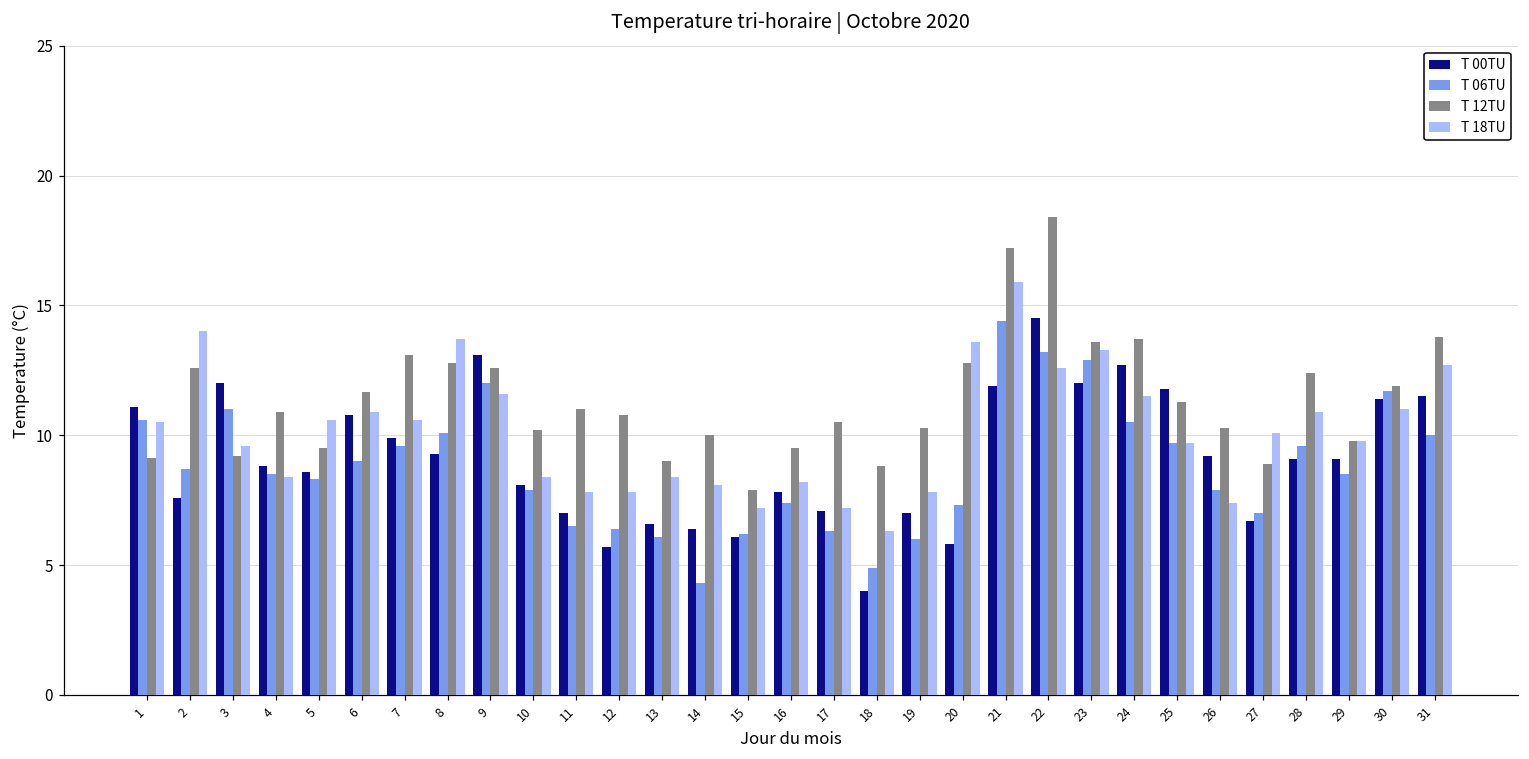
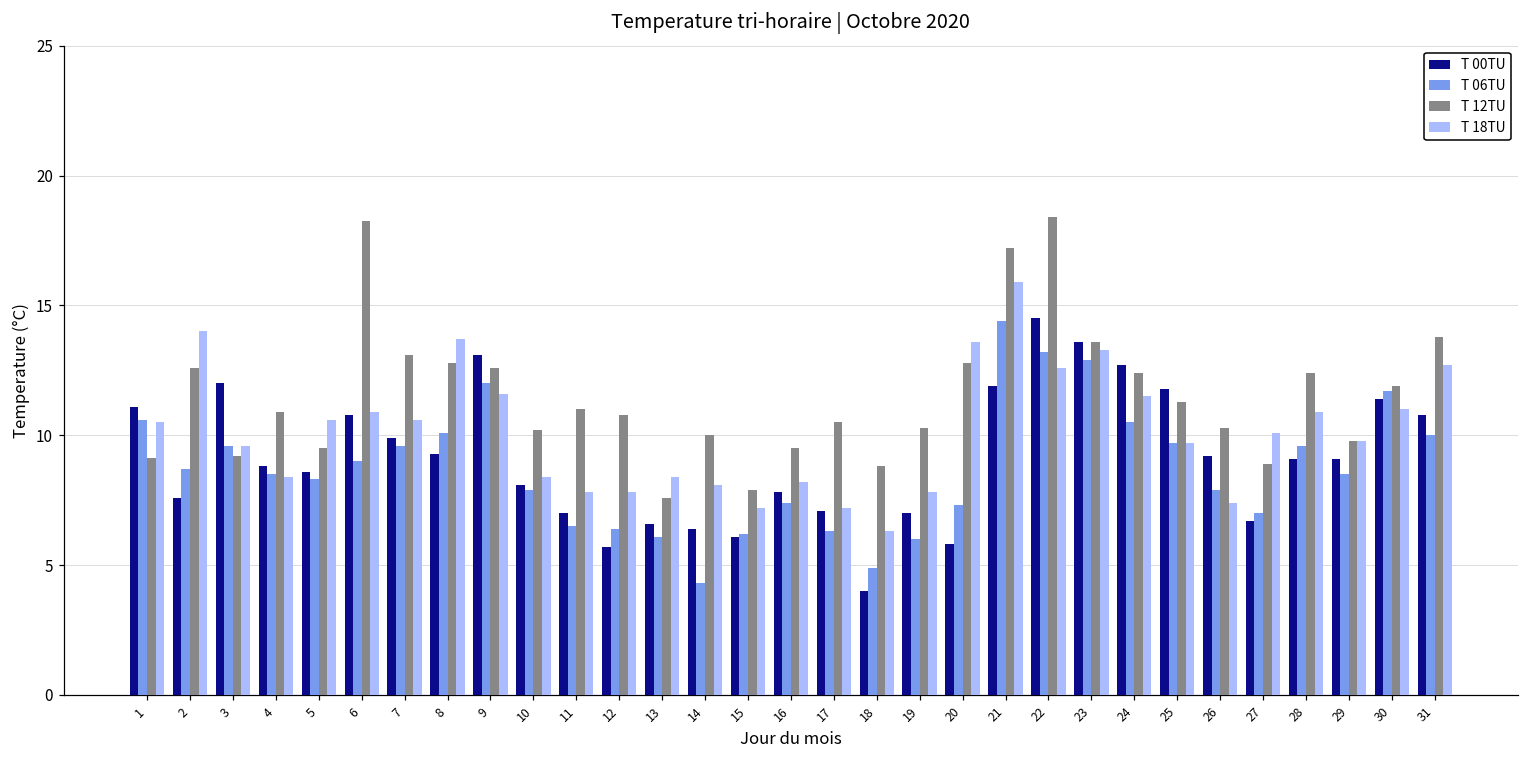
T 06TU, 3: 11.0 -> 9.6
T 12TU, 6: 11.7 -> 18.3
T 12TU, 13: 9.0 -> 7.6
T 00TU, 23: 12.0 -> 13.6
T 12TU, 24: 13.7 -> 12.4
T 00TU, 31: 11.5 -> 10.8
